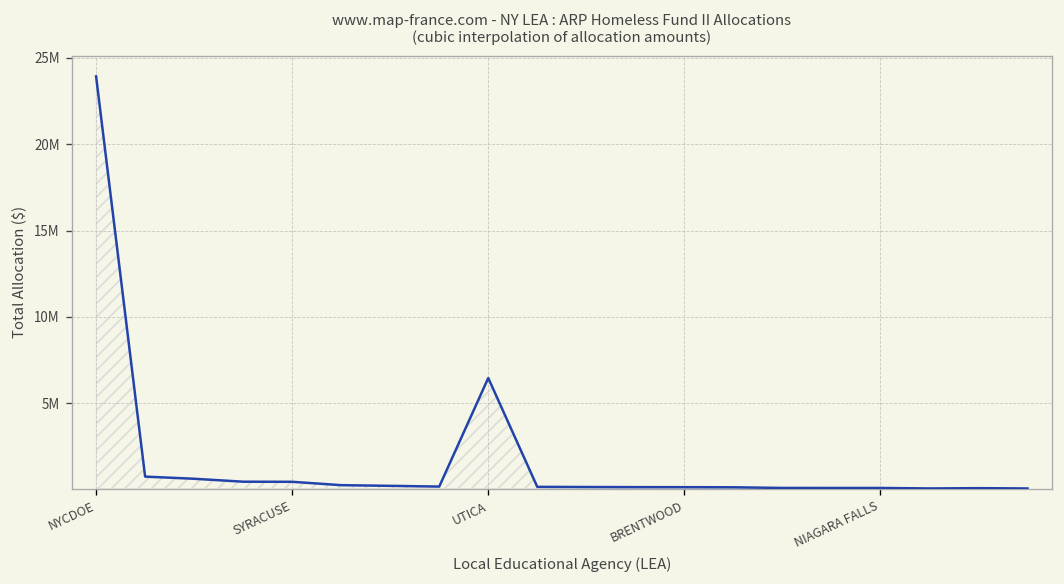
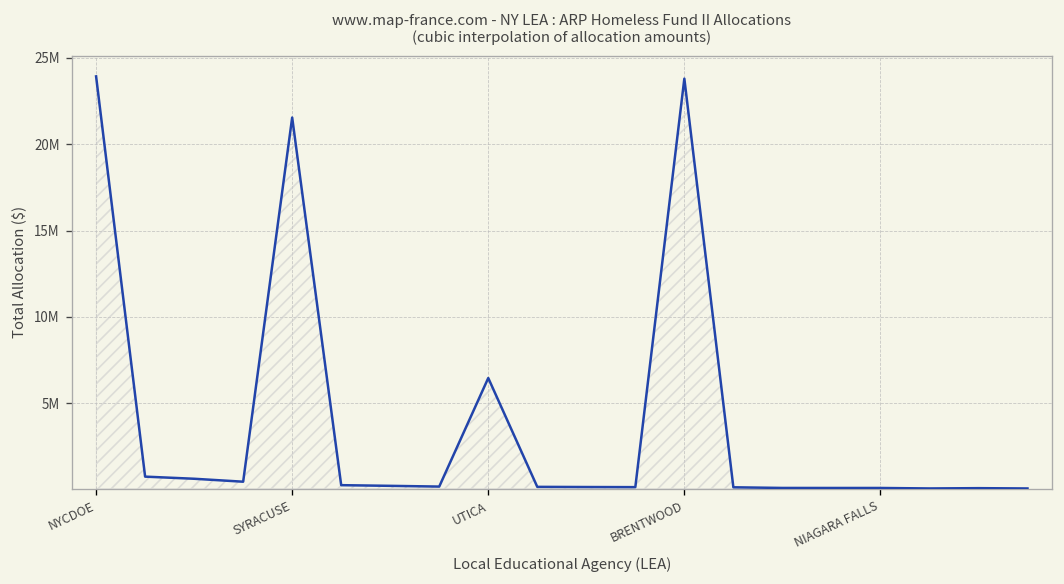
SYRACUSE: 500000 -> 21500000
BRENTWOOD: 100000 -> 23800000
